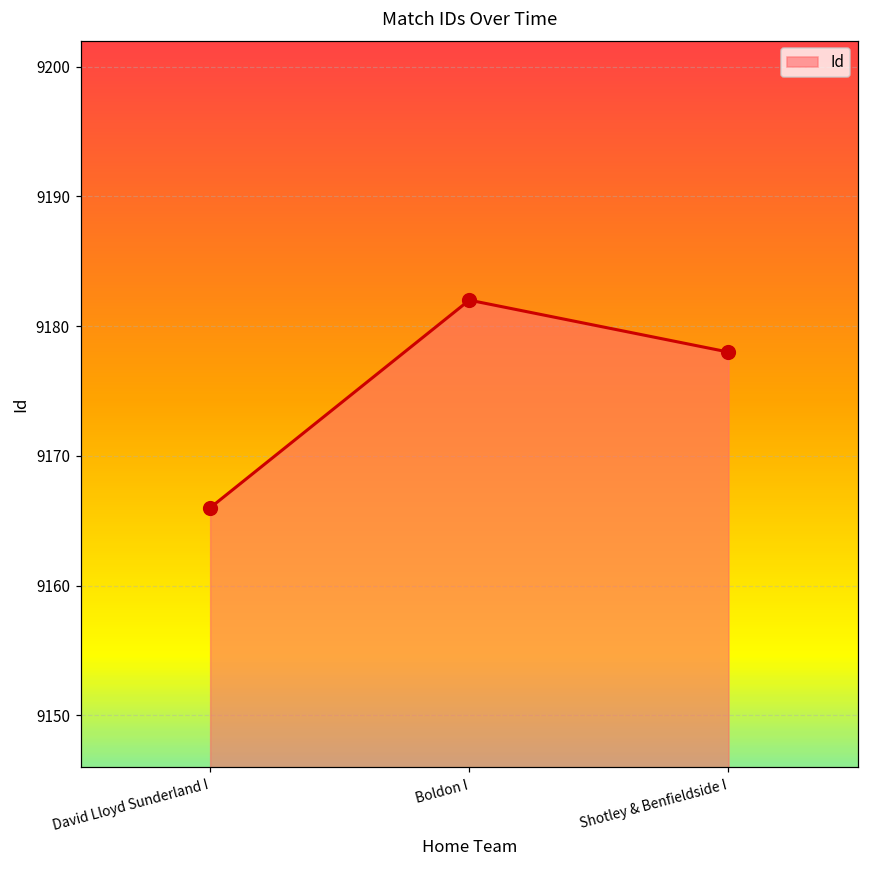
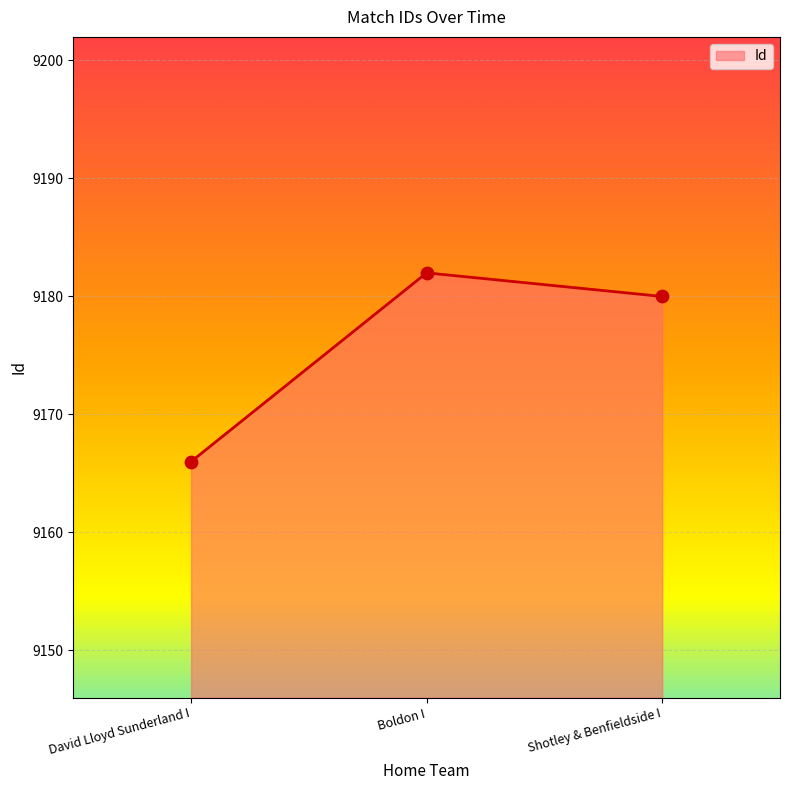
Shotley & Benfieldside I: 9178 -> 9180
